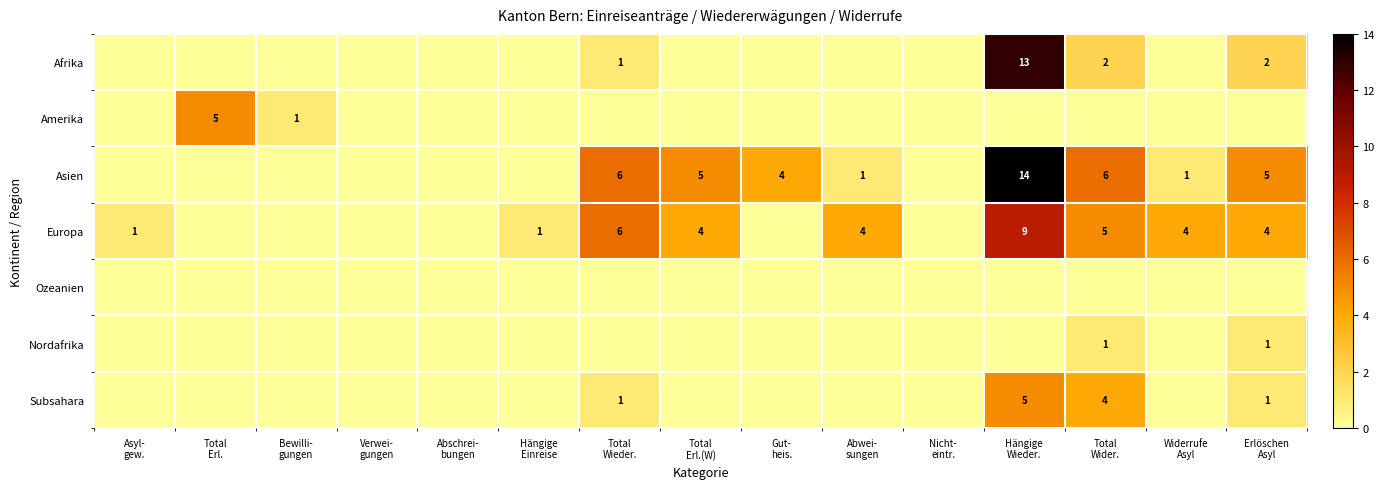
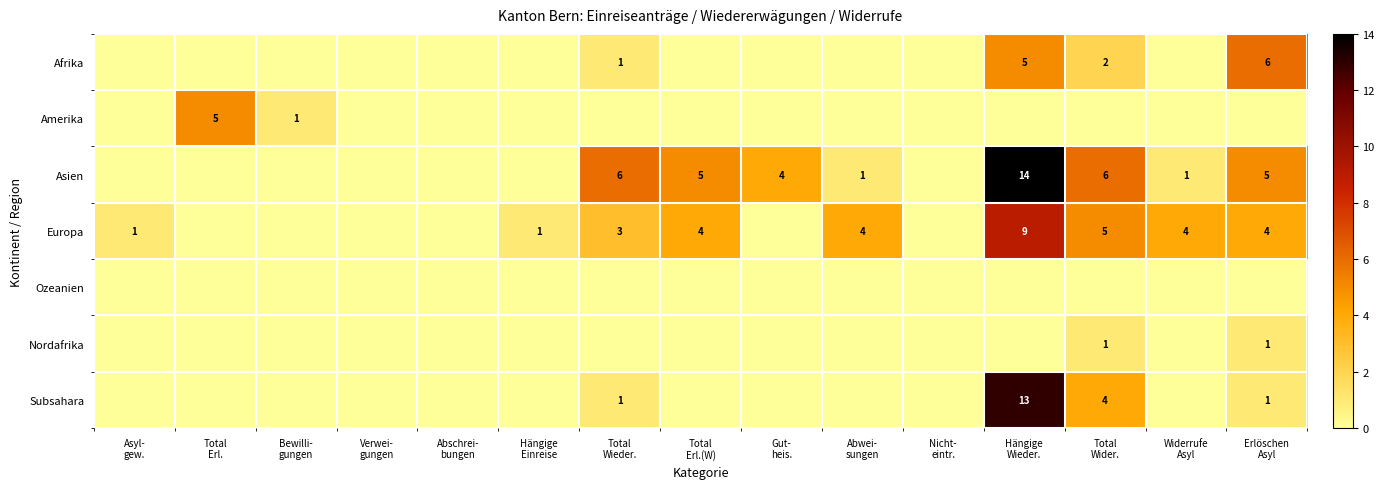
Afrika, Hängige Wieder.: 13 -> 5
Afrika, Erlöschen Asyl: 2 -> 6
Europa, Total Wieder.: 6 -> 3
Subsahara, Hängige Wieder.: 5 -> 13
